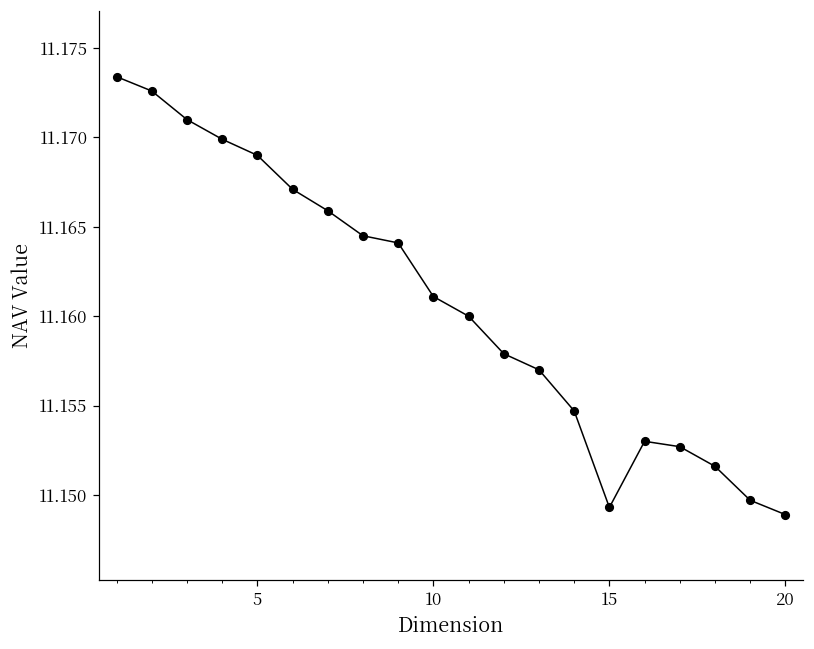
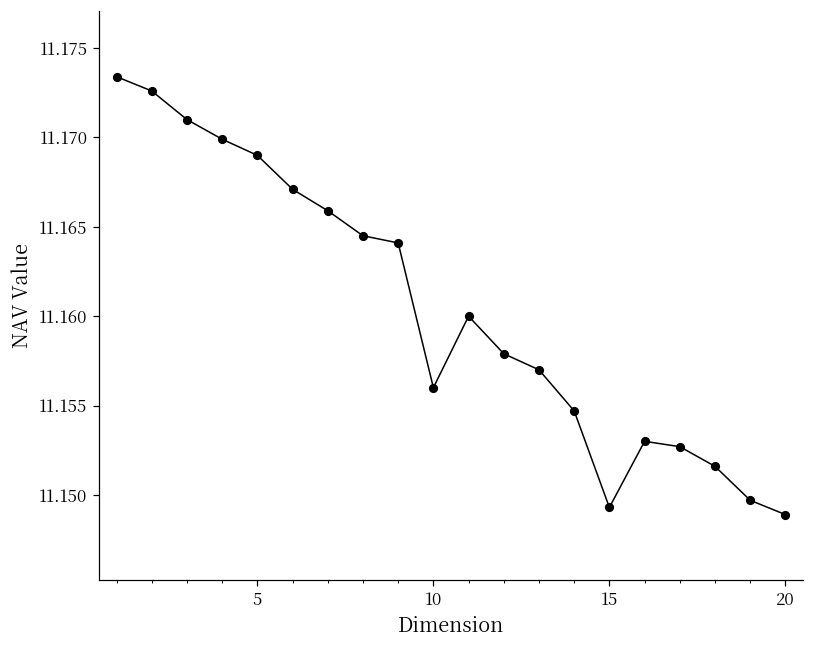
10: 11.1611 -> 11.1560
